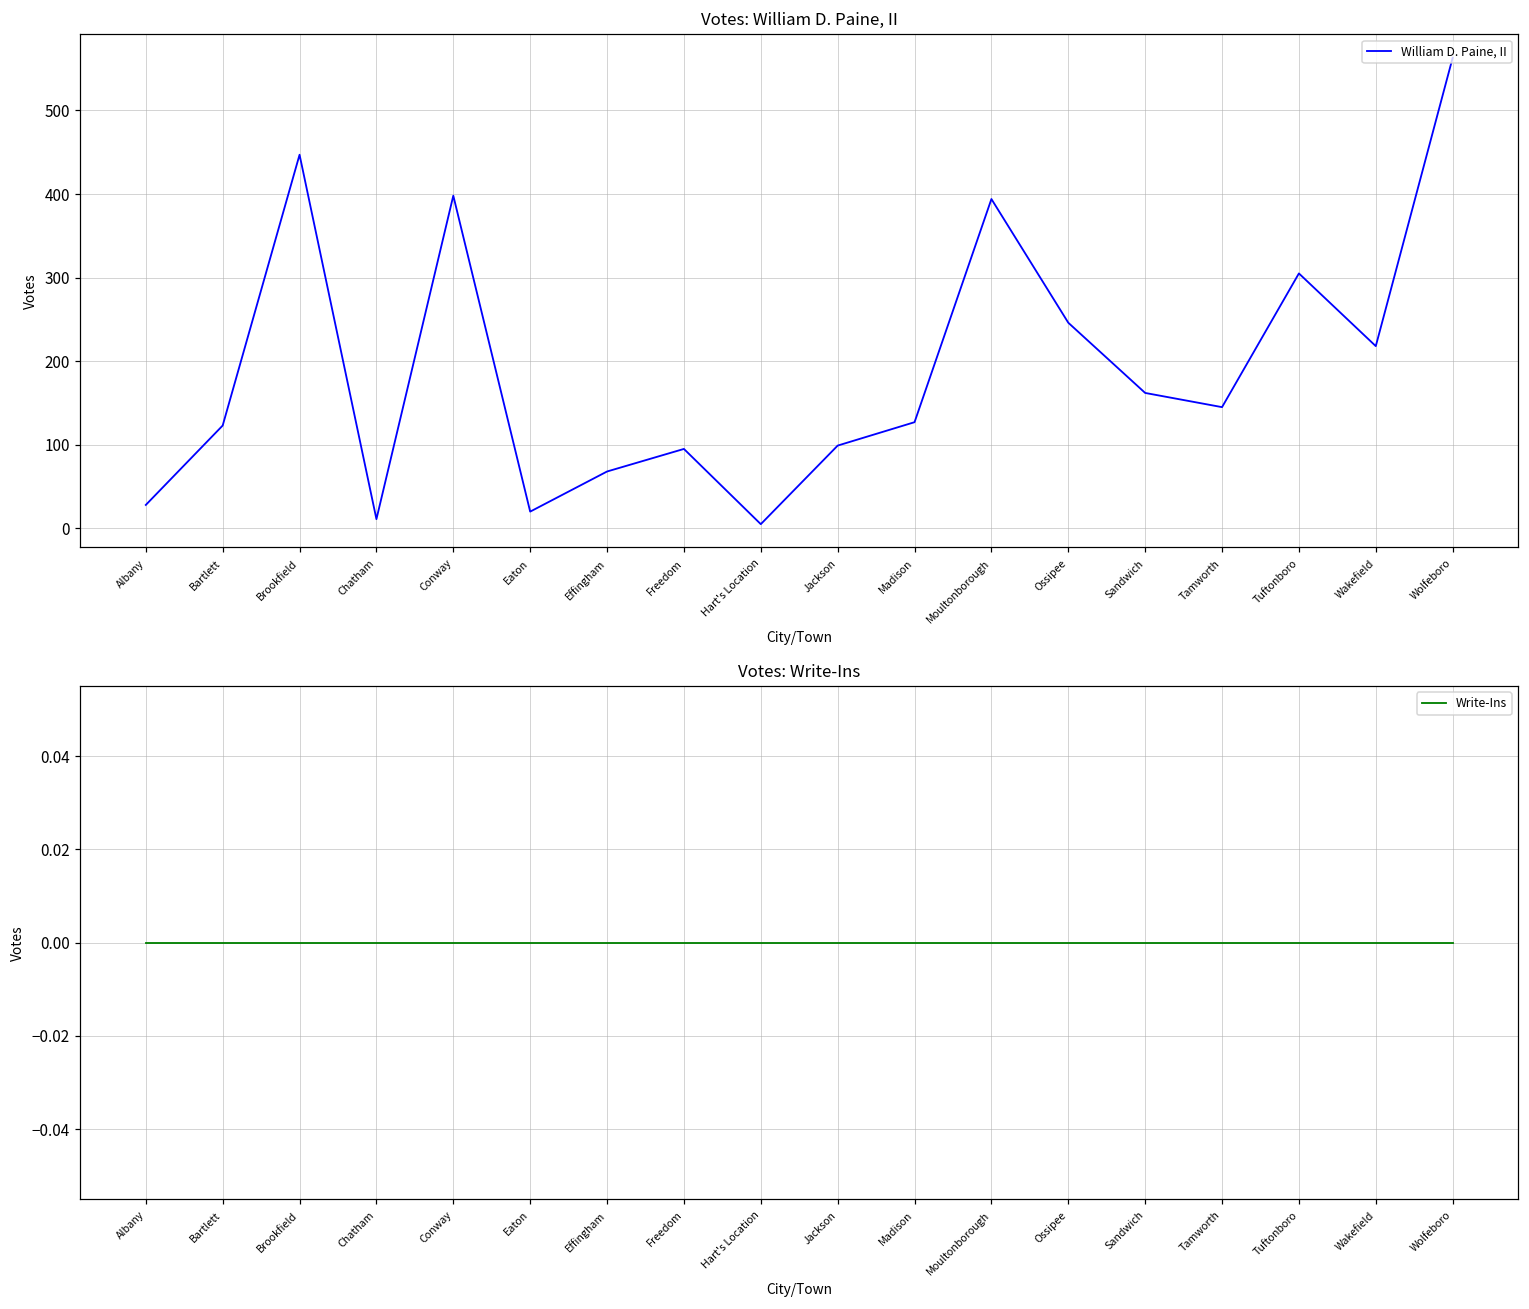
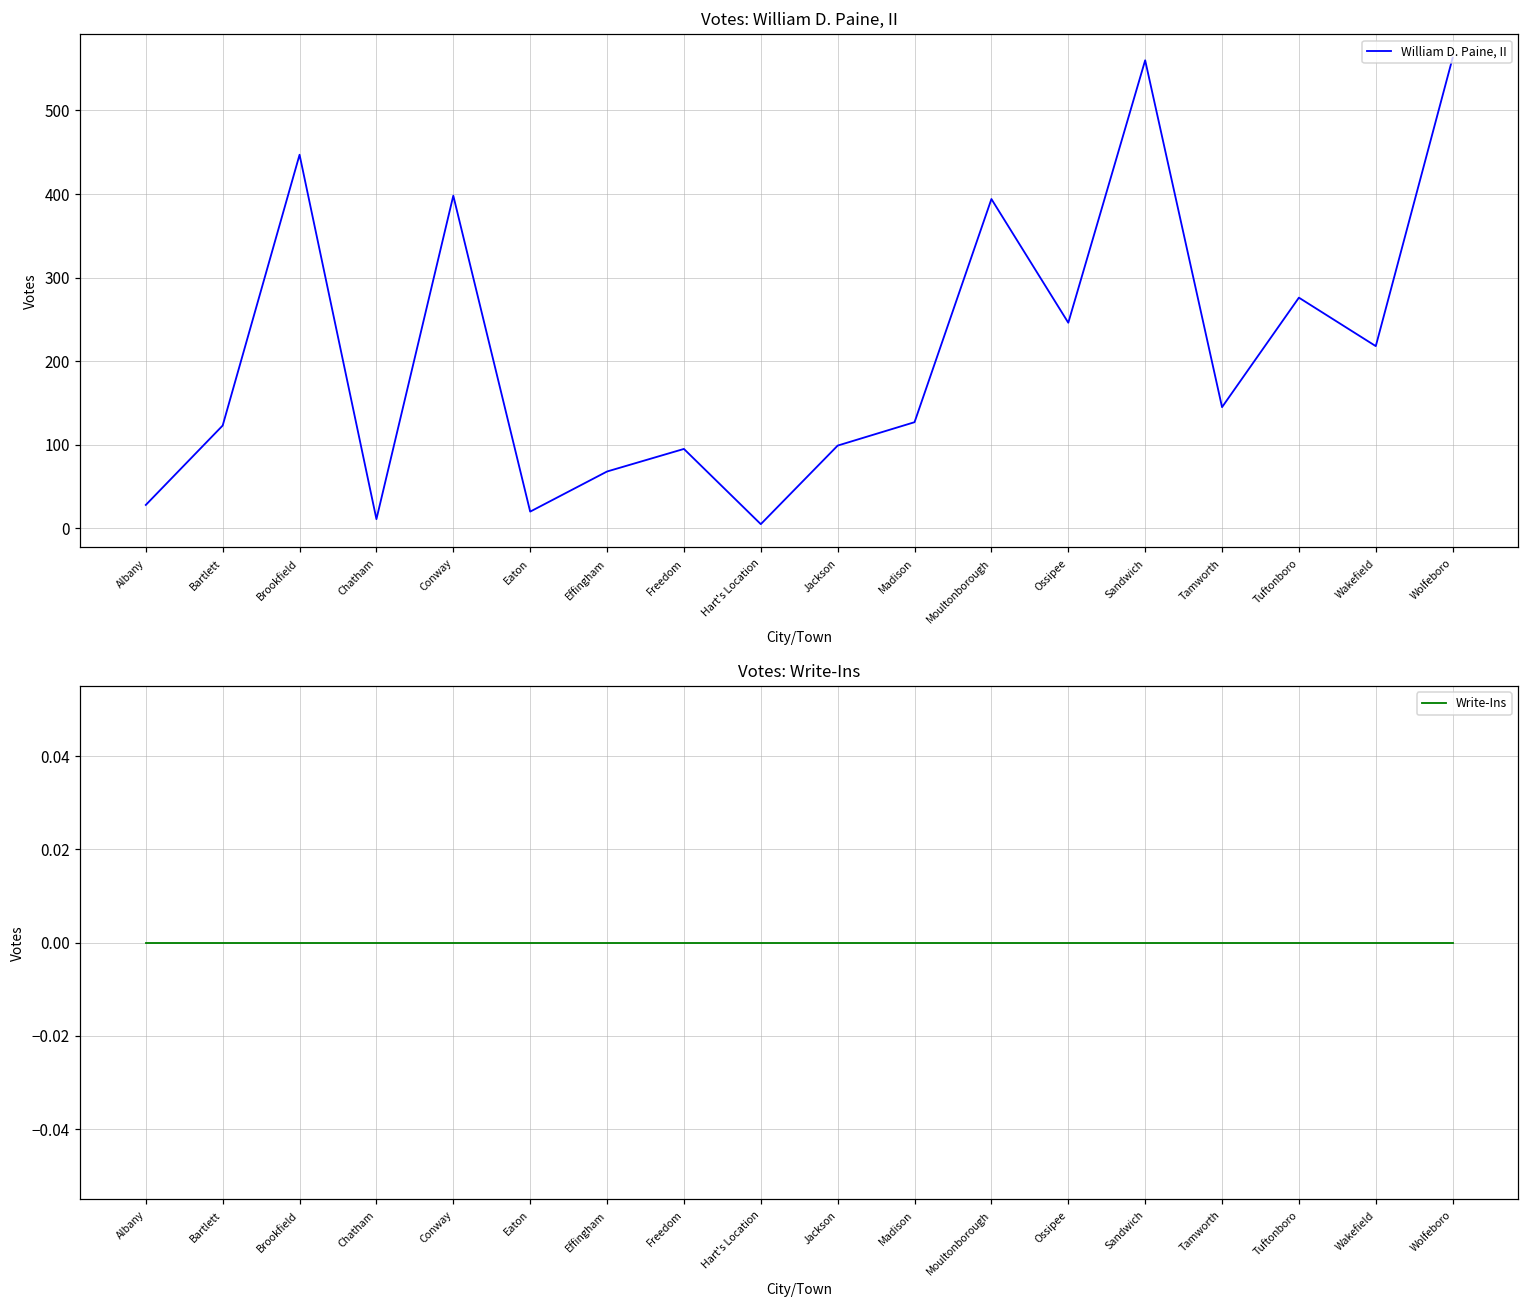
Votes: William D. Paine, II, Sandwich: 160 -> 560
Votes: William D. Paine, II, Tuftonboro: 310 -> 280
